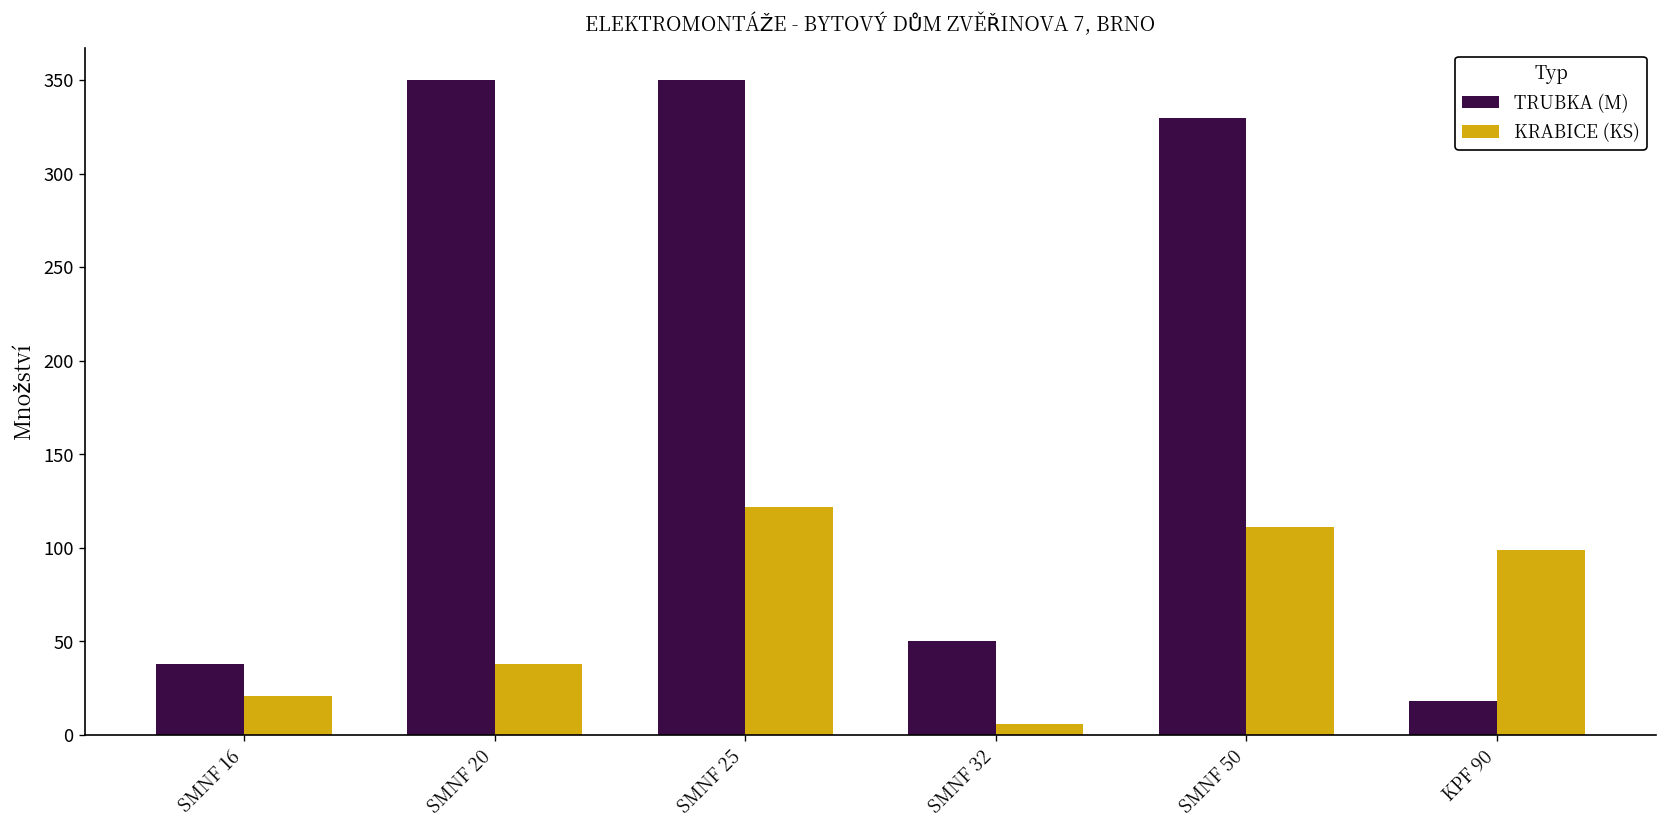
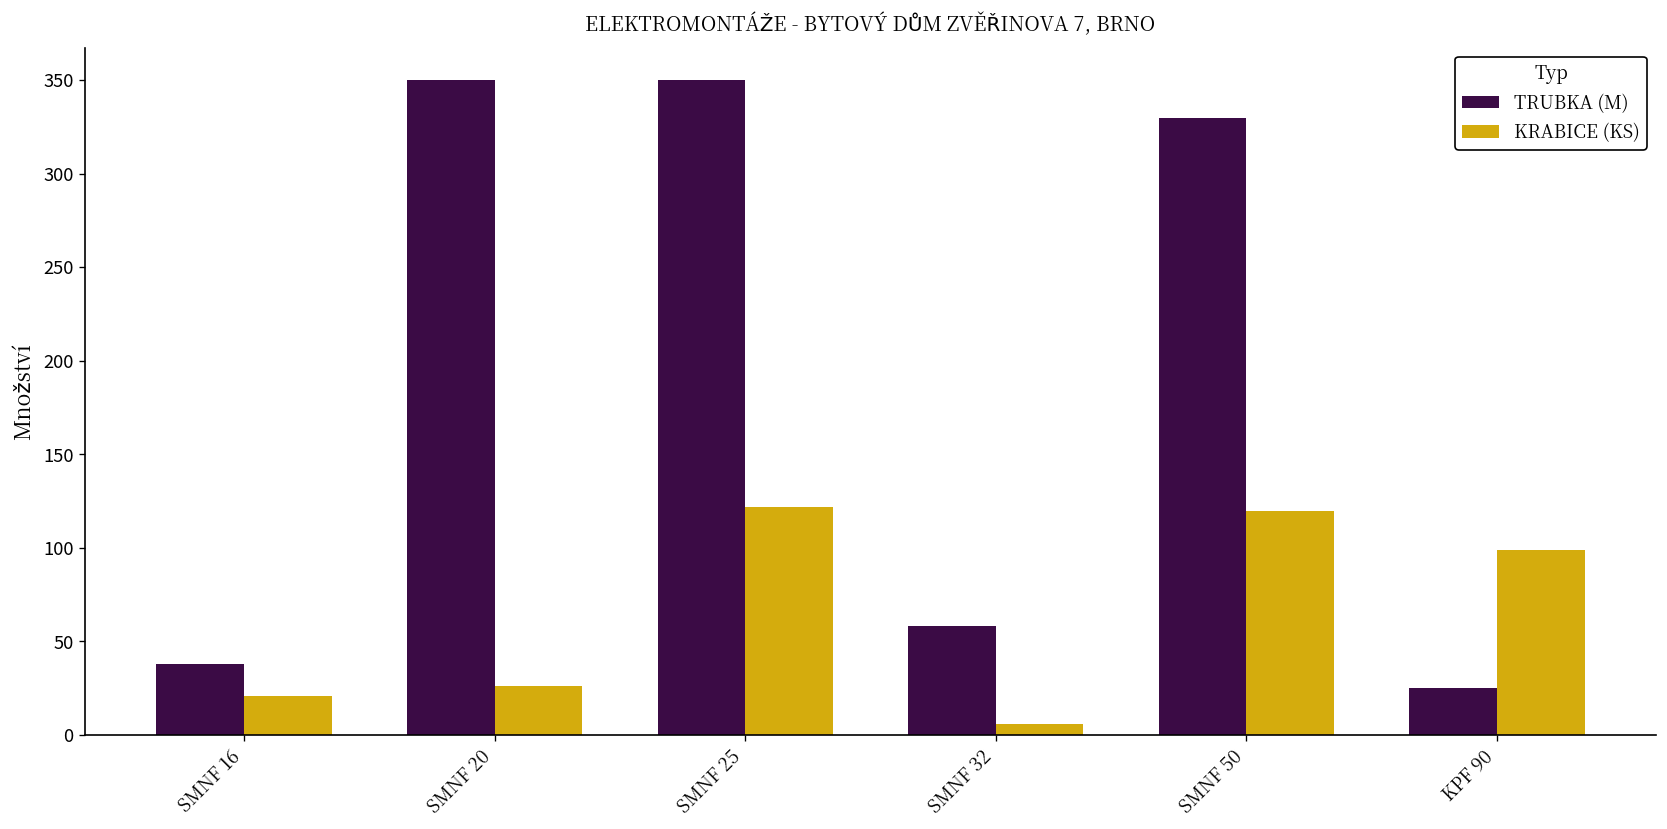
KRABICE (KS), SMNF 20: 38 -> 26
TRUBKA (M), SMNF 32: 50 -> 58
KRABICE (KS), SMNF 50: 111 -> 120
TRUBKA (M), KPF 90: 18 -> 25
